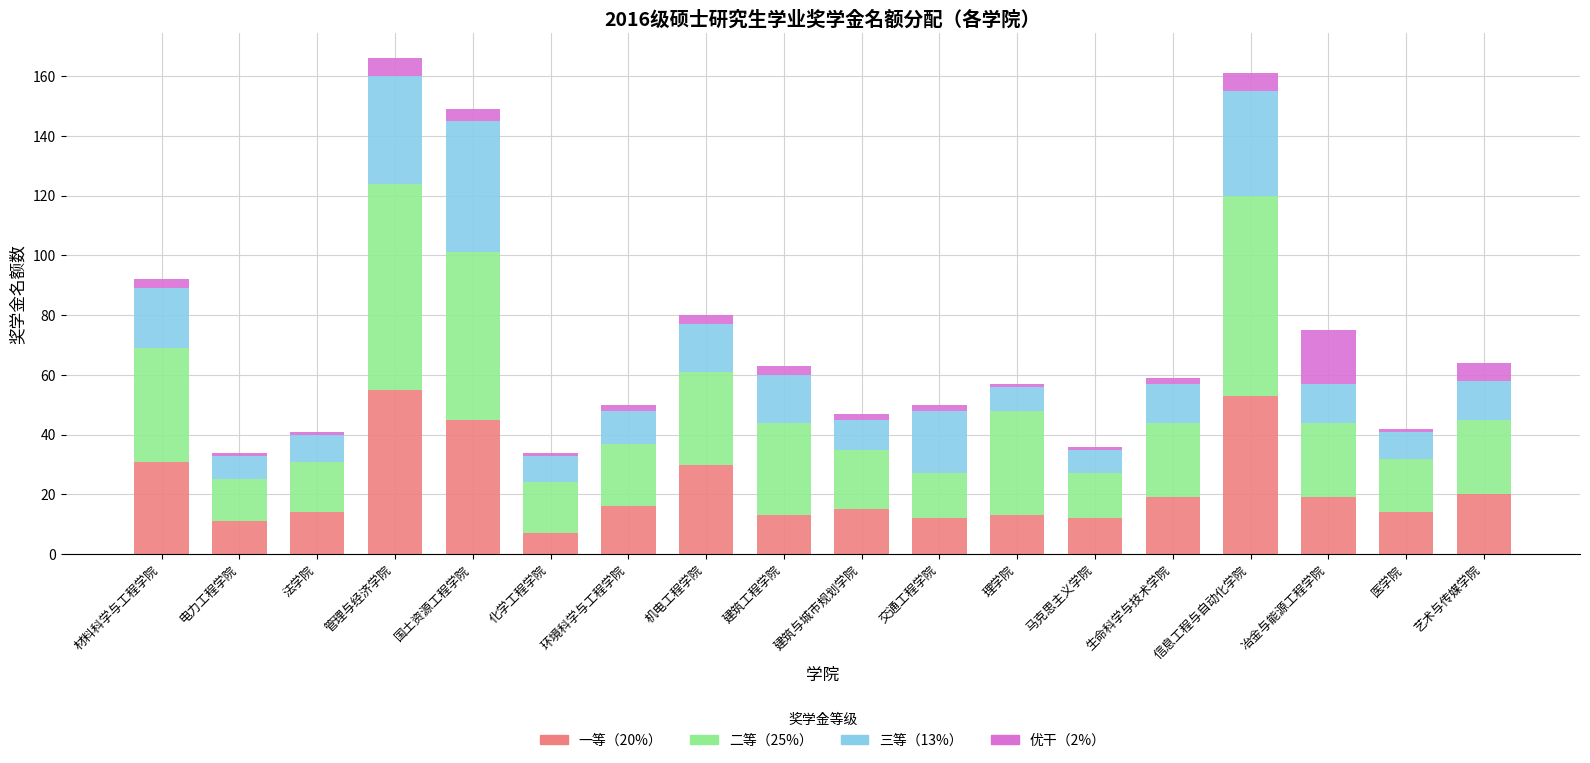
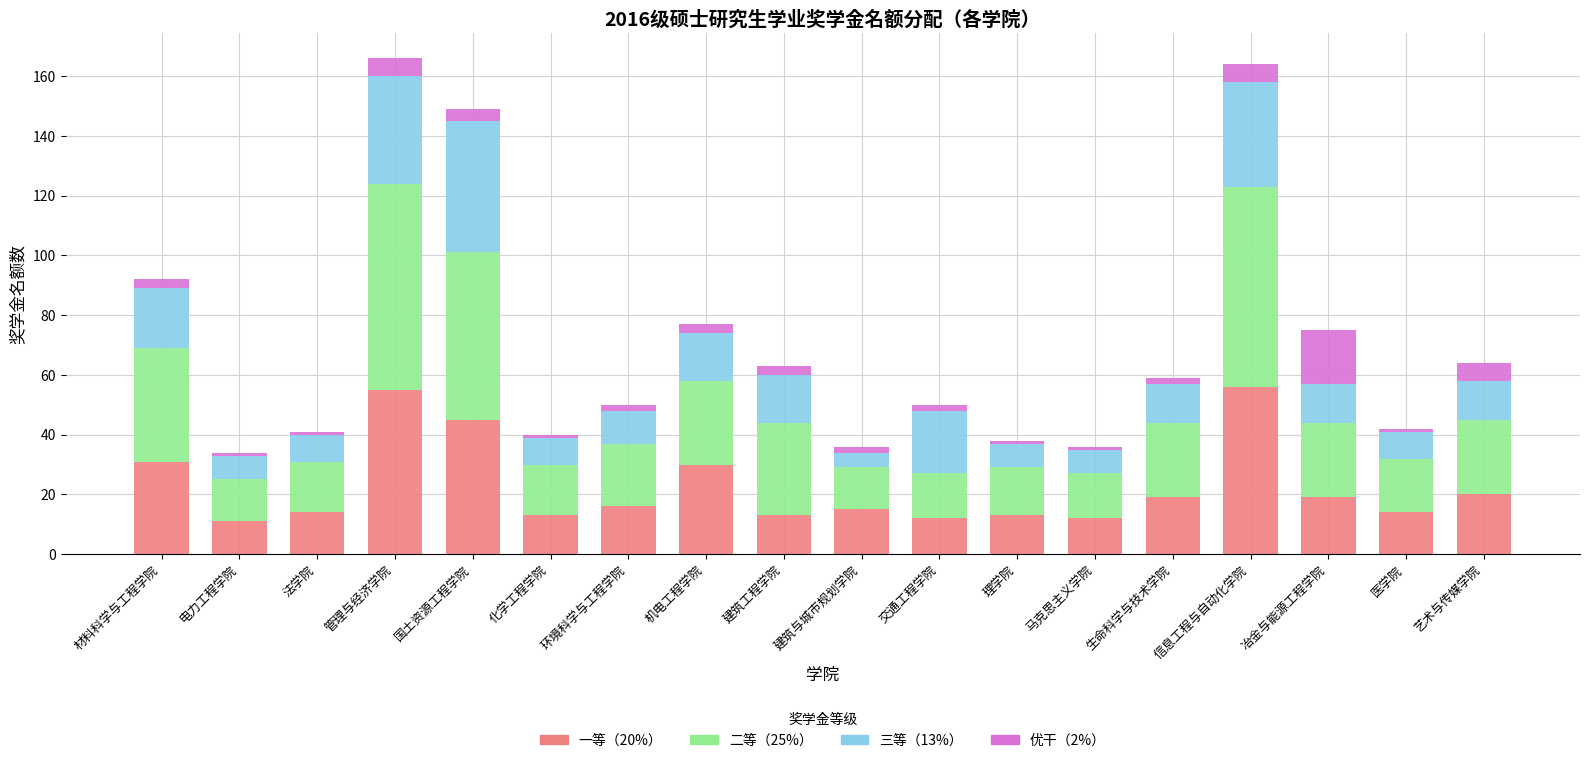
一等（20%）, 化学工程学院: 7 -> 13
二等（25%）, 机电工程学院: 31 -> 28
二等（25%）, 建筑与城市规划学院: 20 -> 14
三等（13%）, 建筑与城市规划学院: 10 -> 5
二等（25%）, 理学院: 35 -> 16
一等（20%）, 信息工程与自动化学院: 53 -> 56
